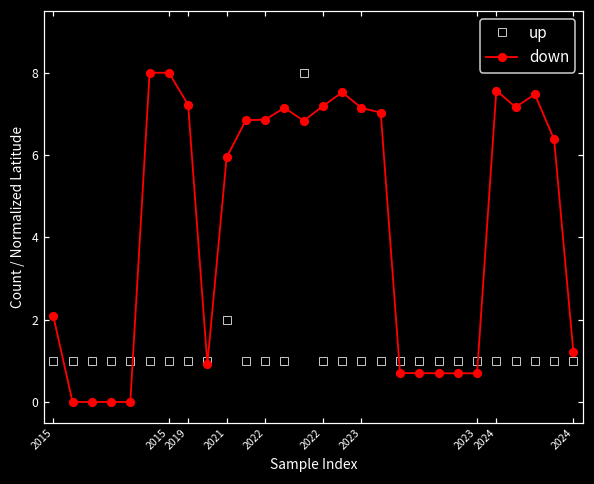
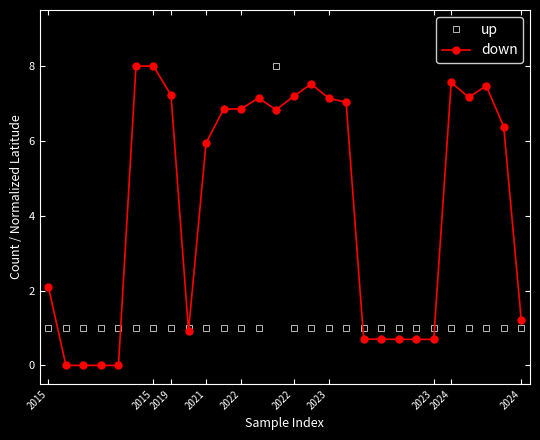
up, 2021: 2 -> 1
